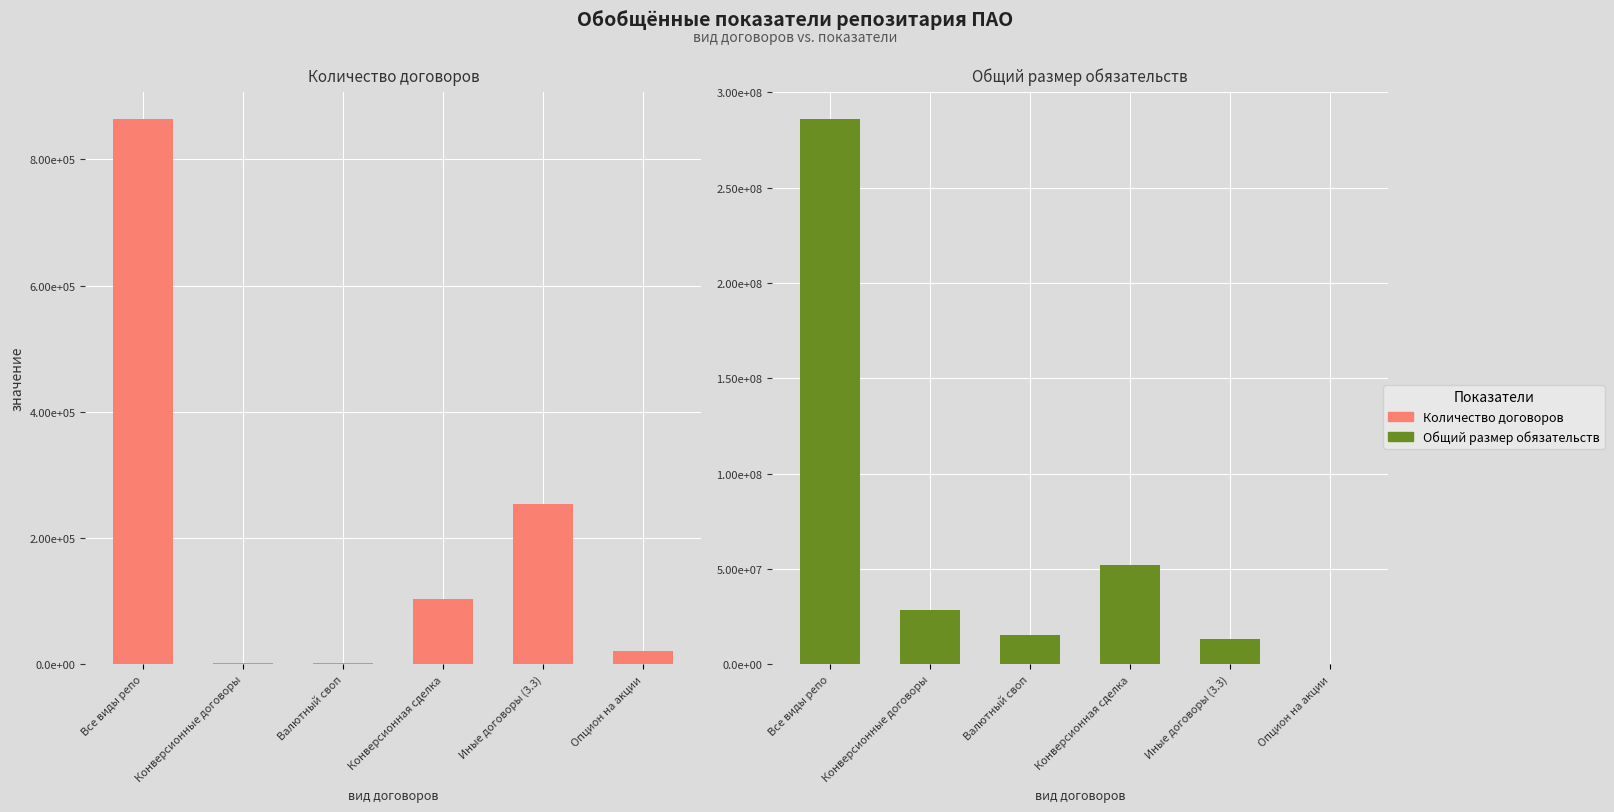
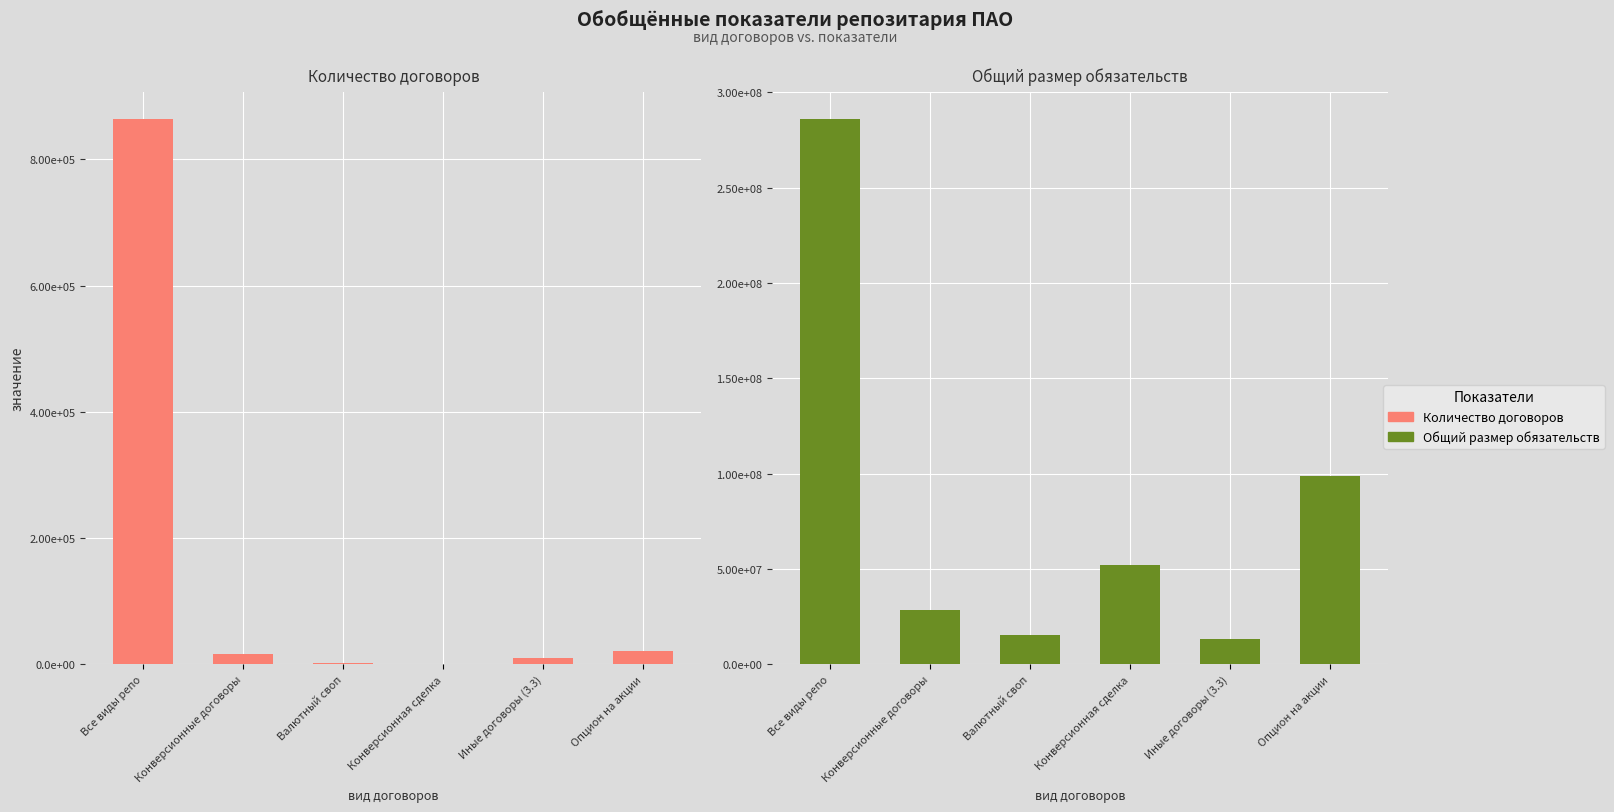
Количество договоров, Конверсионные договоры: 0 -> 20000
Количество договоров, Конверсионная сделка: 100000 -> 0
Количество договоров, Иные договоры (3.3): 250000 -> 10000
Общий размер обязательств, Опцион на акции: 0 -> 99000000
